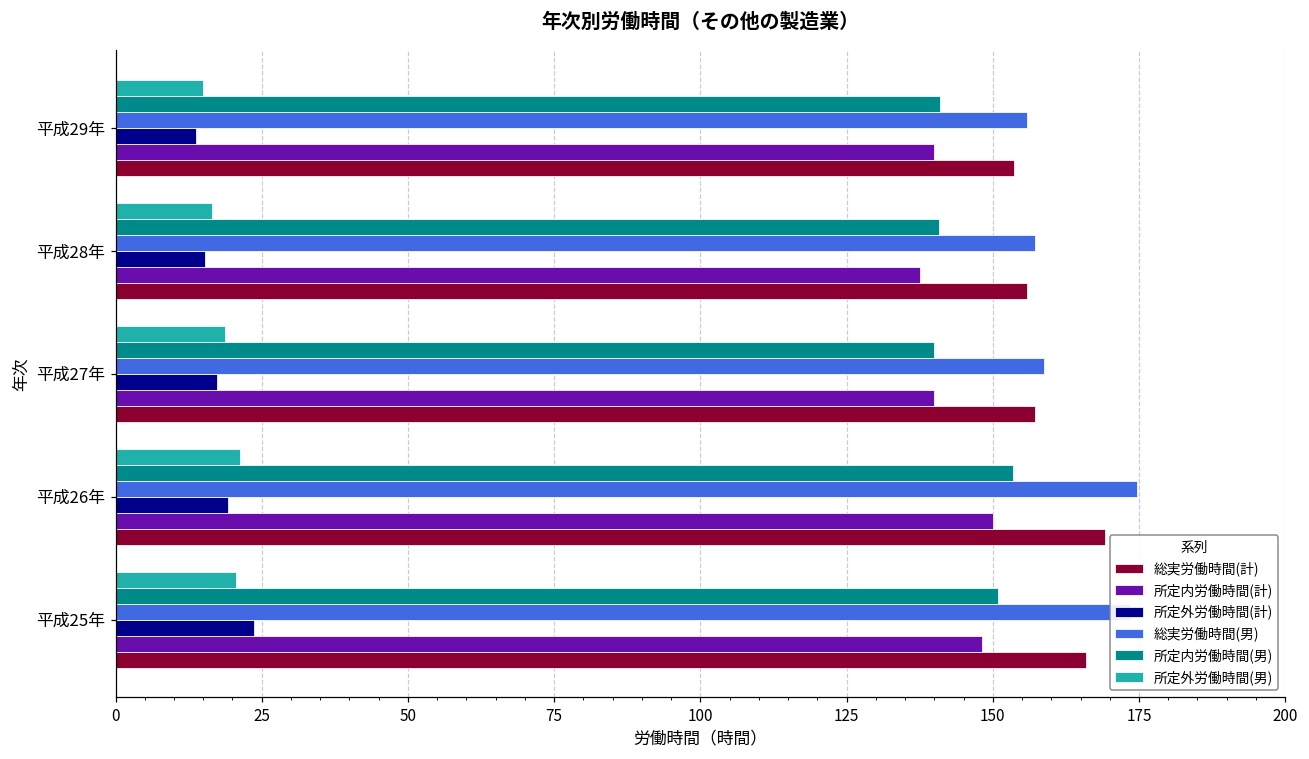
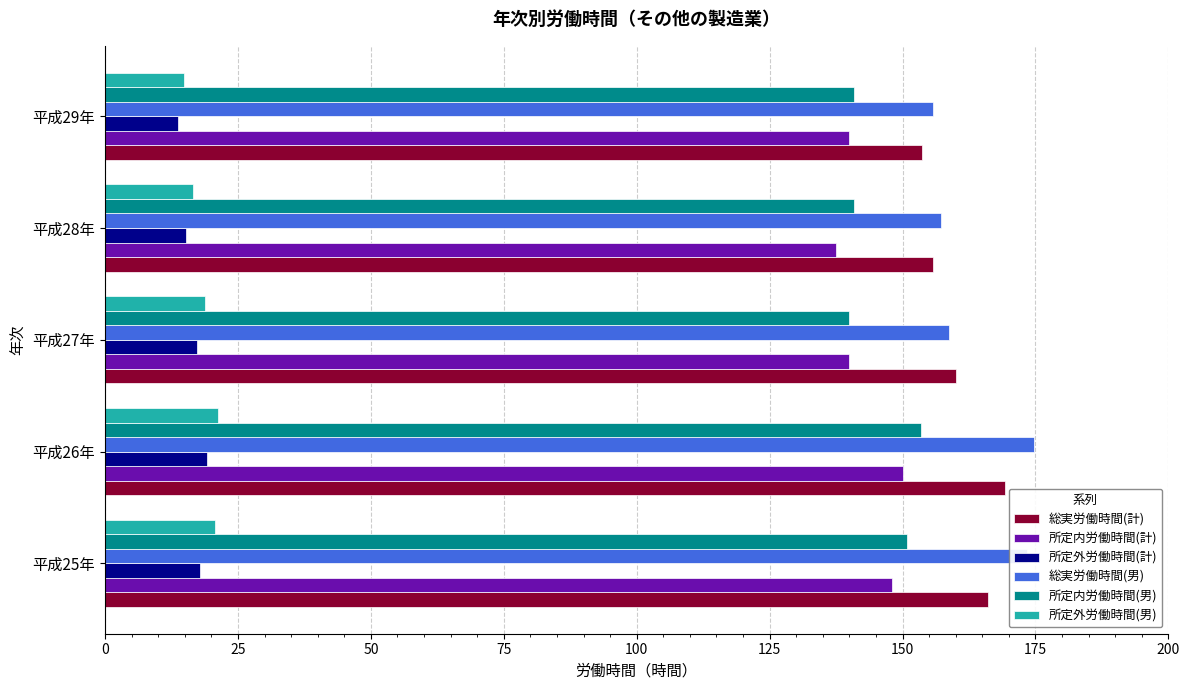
総実労働時間(計), 平成27年: 157 -> 160
所定外労働時間(計), 平成25年: 24 -> 18
